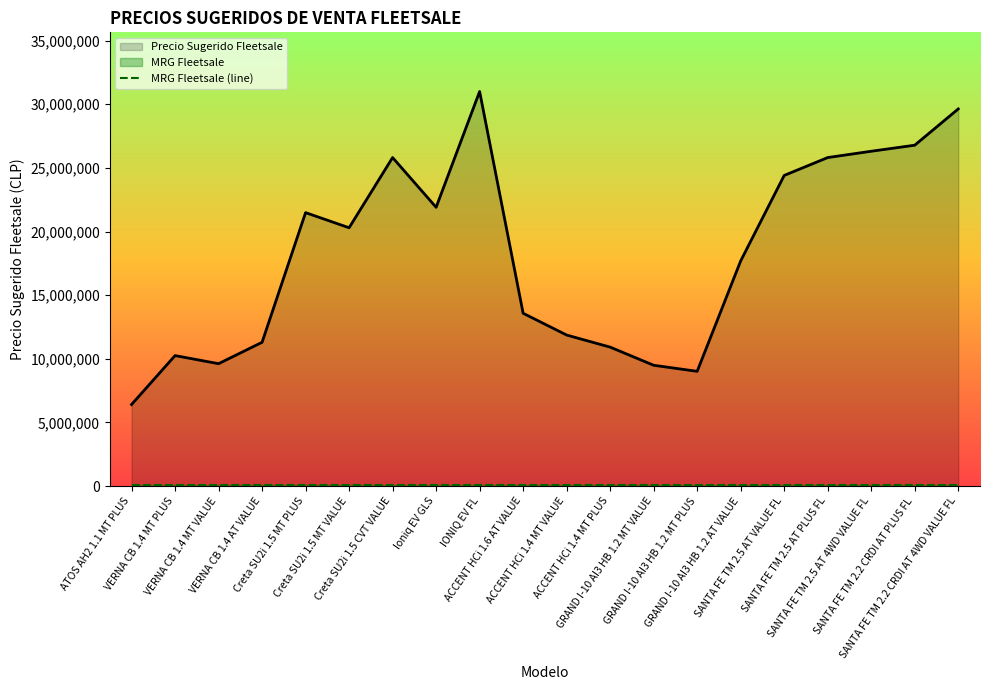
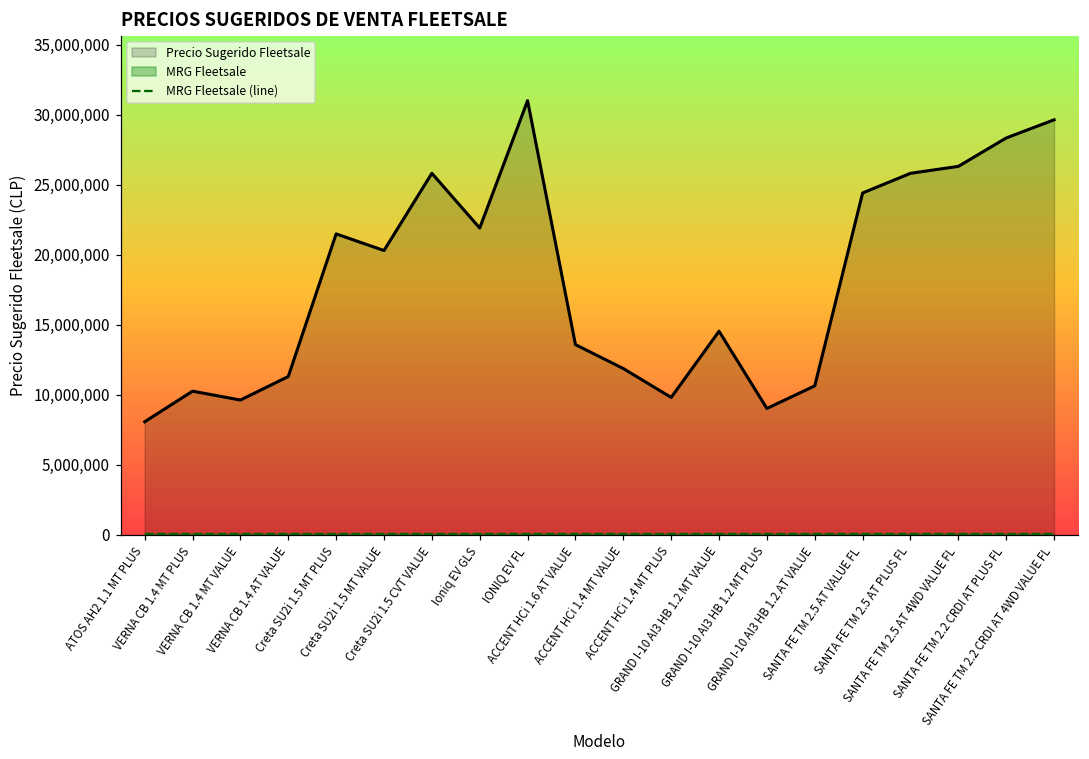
Precio Sugerido Fleetsale, ATOS AH2 1.1 MT PLUS: 6,400,000 -> 8,100,000
Precio Sugerido Fleetsale, ACCENT HCi 1.4 MT PLUS: 10,900,000 -> 9,800,000
Precio Sugerido Fleetsale, GRAND I-10 AI3 HB 1.2 MT VALUE: 9,500,000 -> 14,500,000
Precio Sugerido Fleetsale, GRAND I-10 AI3 HB 1.2 AT VALUE: 17,700,000 -> 10,600,000
Precio Sugerido Fleetsale, SANTA FE TM 2.2 CRDI AT PLUS FL: 26,800,000 -> 28,300,000
